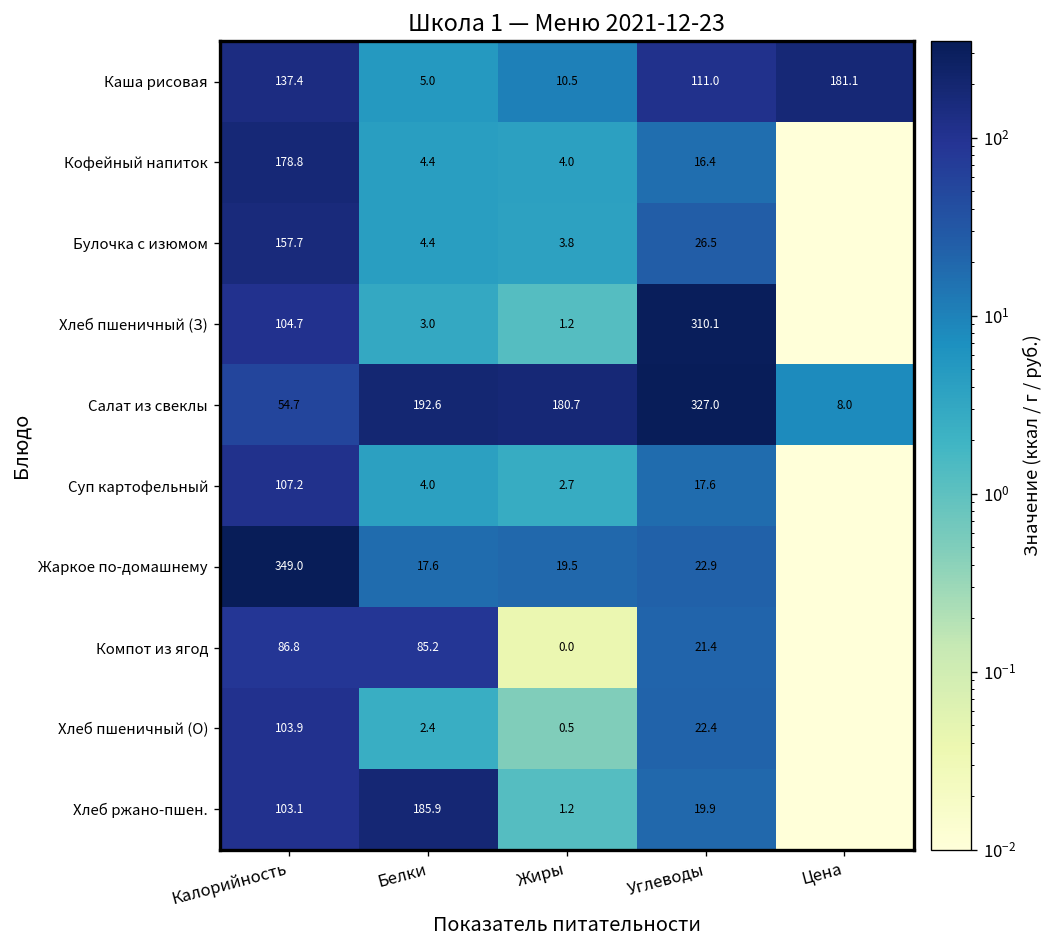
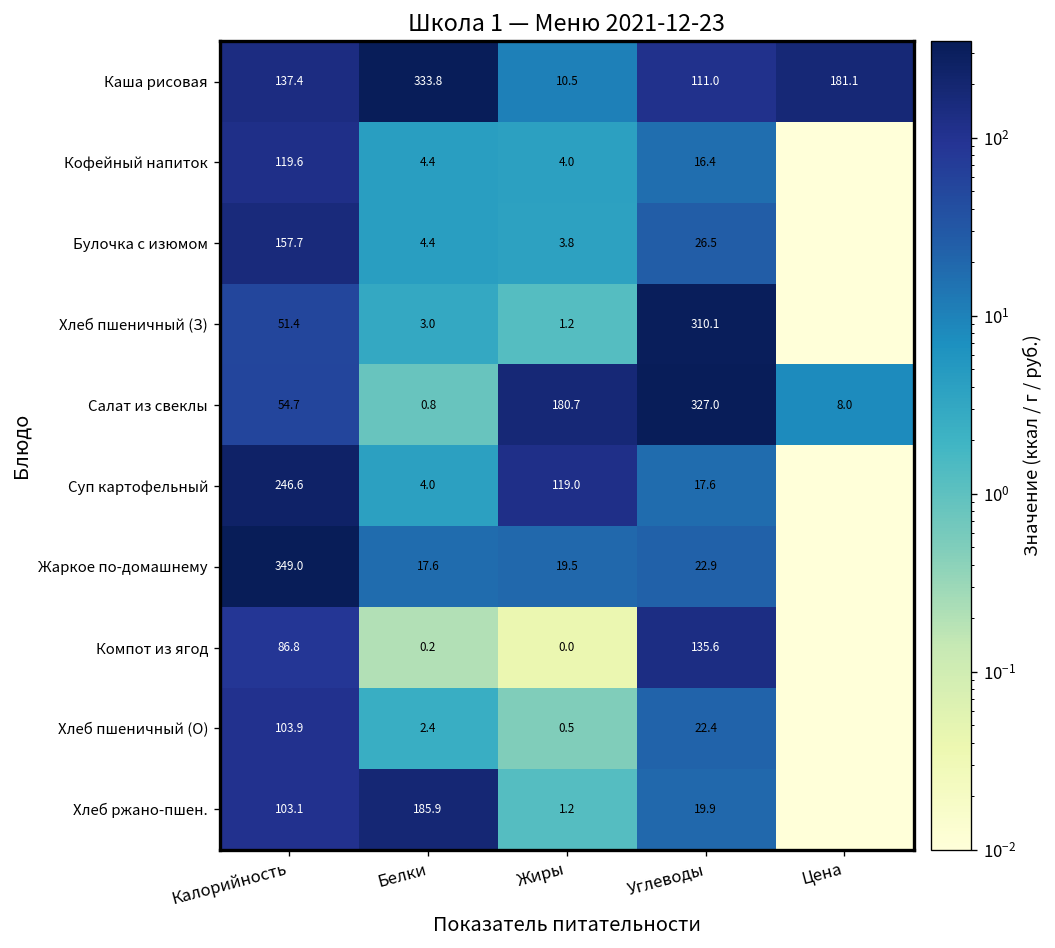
Каша рисовая, Белки: 5.0 -> 333.8
Кофейный напиток, Калорийность: 178.8 -> 119.6
Хлеб пшеничный (З), Калорийность: 104.7 -> 51.4
Салат из свеклы, Белки: 192.6 -> 0.8
Суп картофельный, Калорийность: 107.2 -> 246.6
Суп картофельный, Жиры: 2.7 -> 119.0
Компот из ягод, Белки: 85.2 -> 0.2
Компот из ягод, Углеводы: 21.4 -> 135.6
